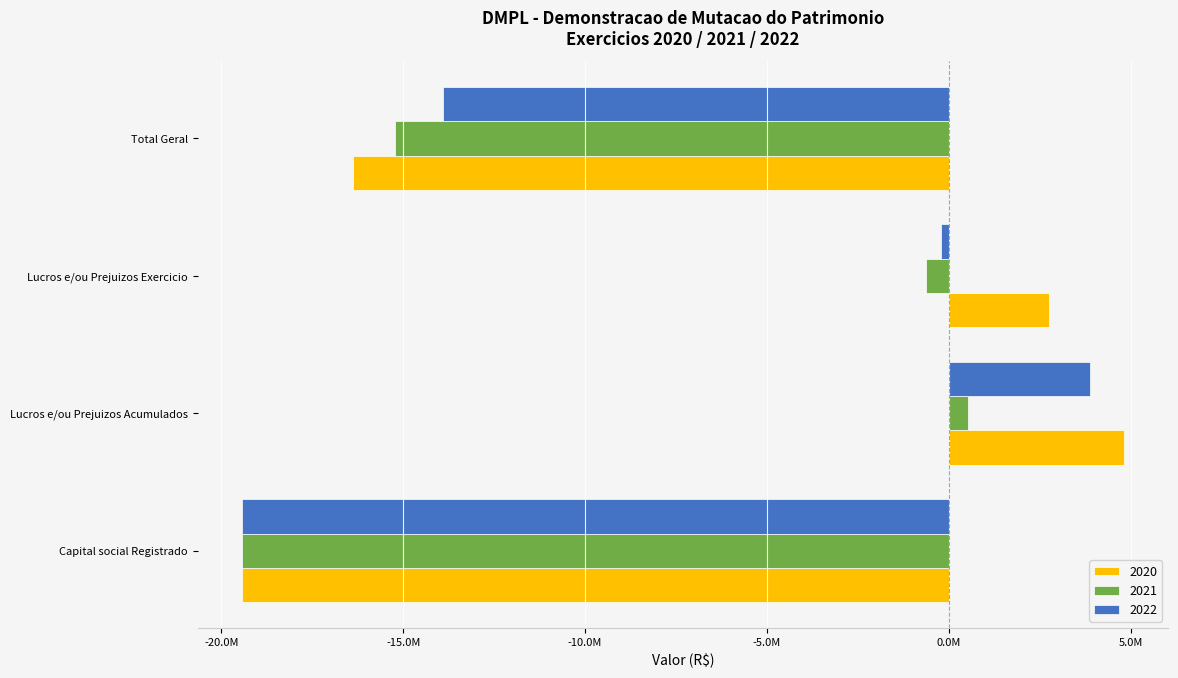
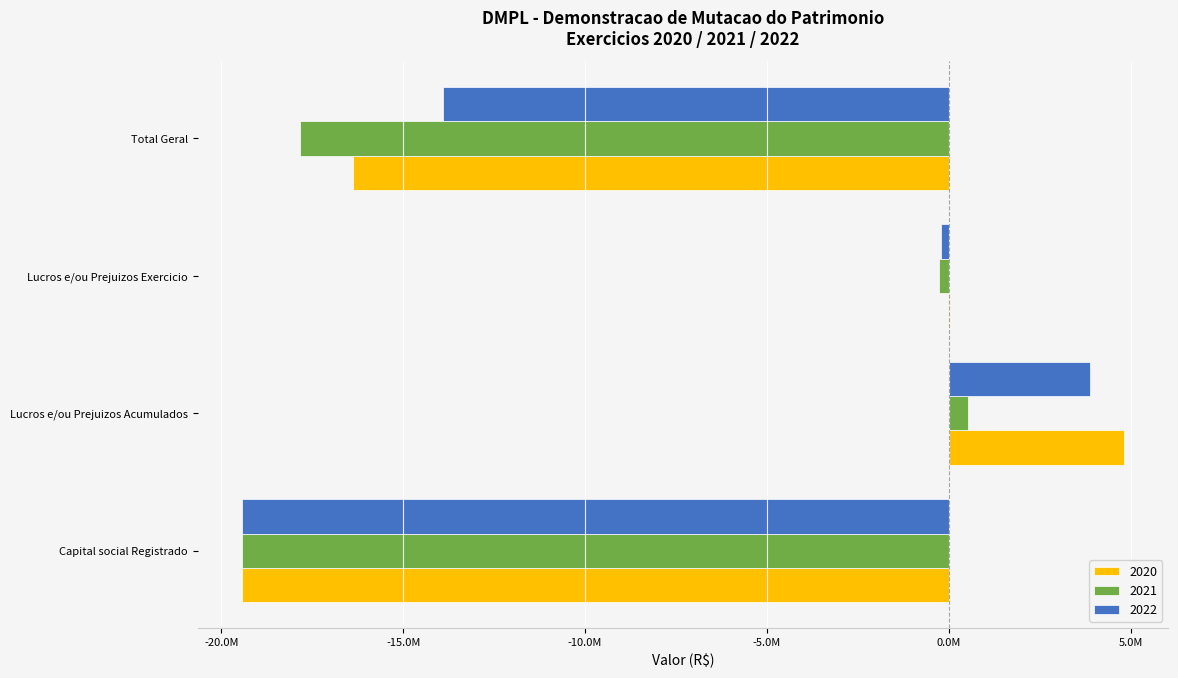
2021, Total Geral: -15200000 -> -17800000
2021, Lucros e/ou Prejuizos Exercicio: -600000 -> -300000
2020, Lucros e/ou Prejuizos Exercicio: 2700000 -> 0
